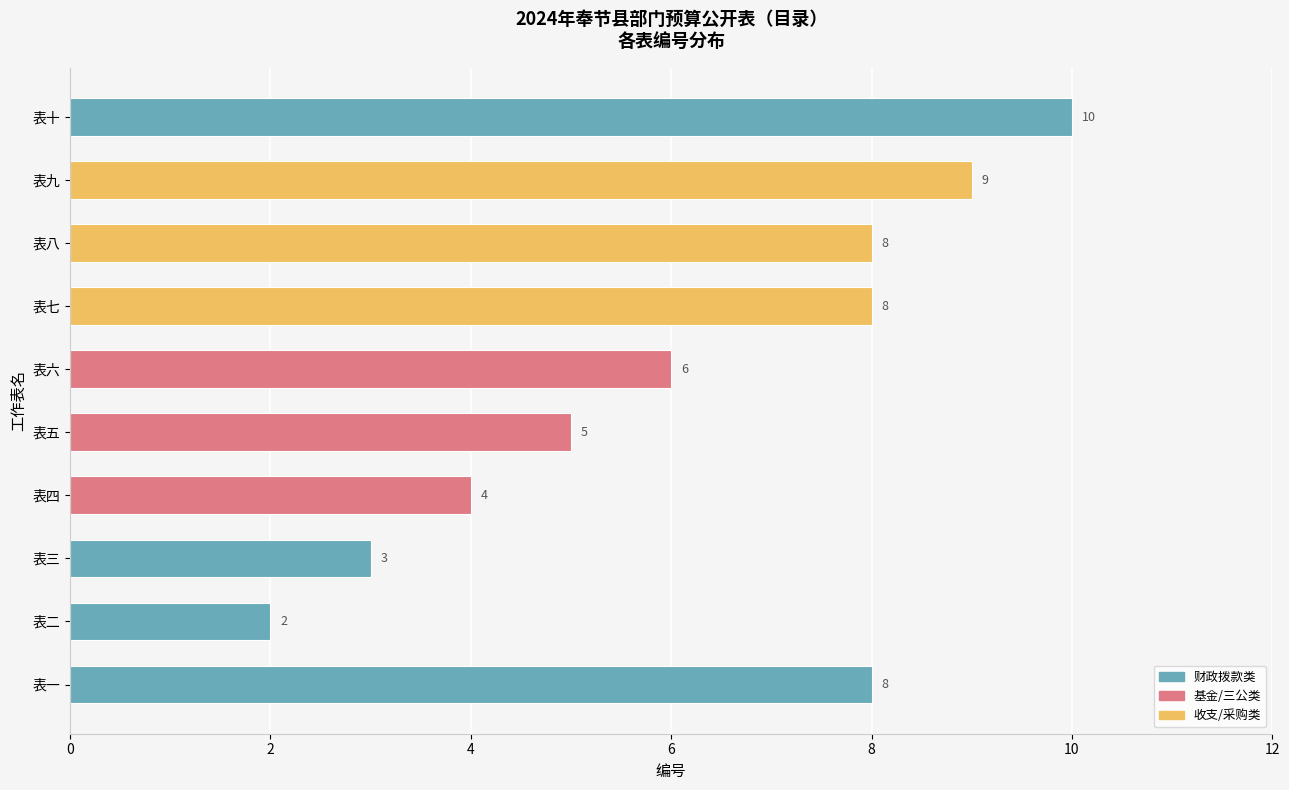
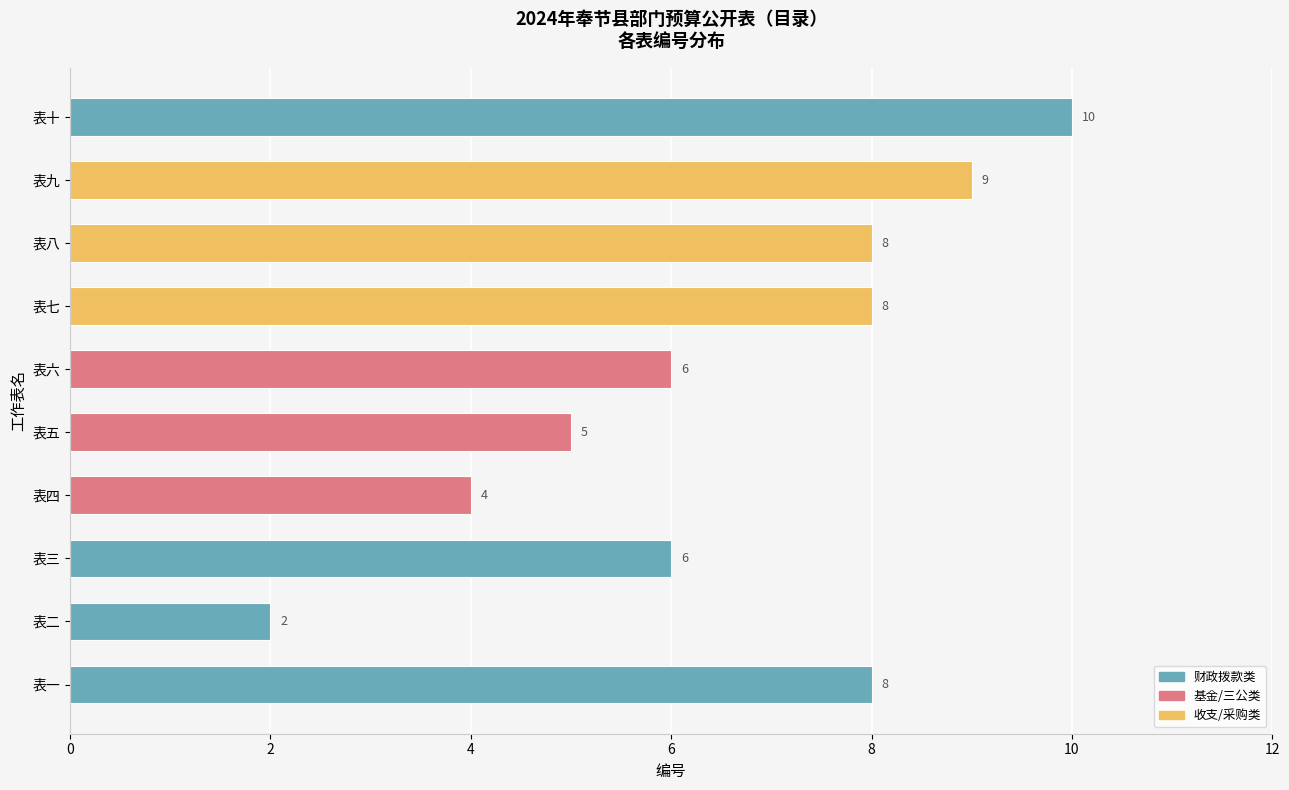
表三: 3 -> 6
